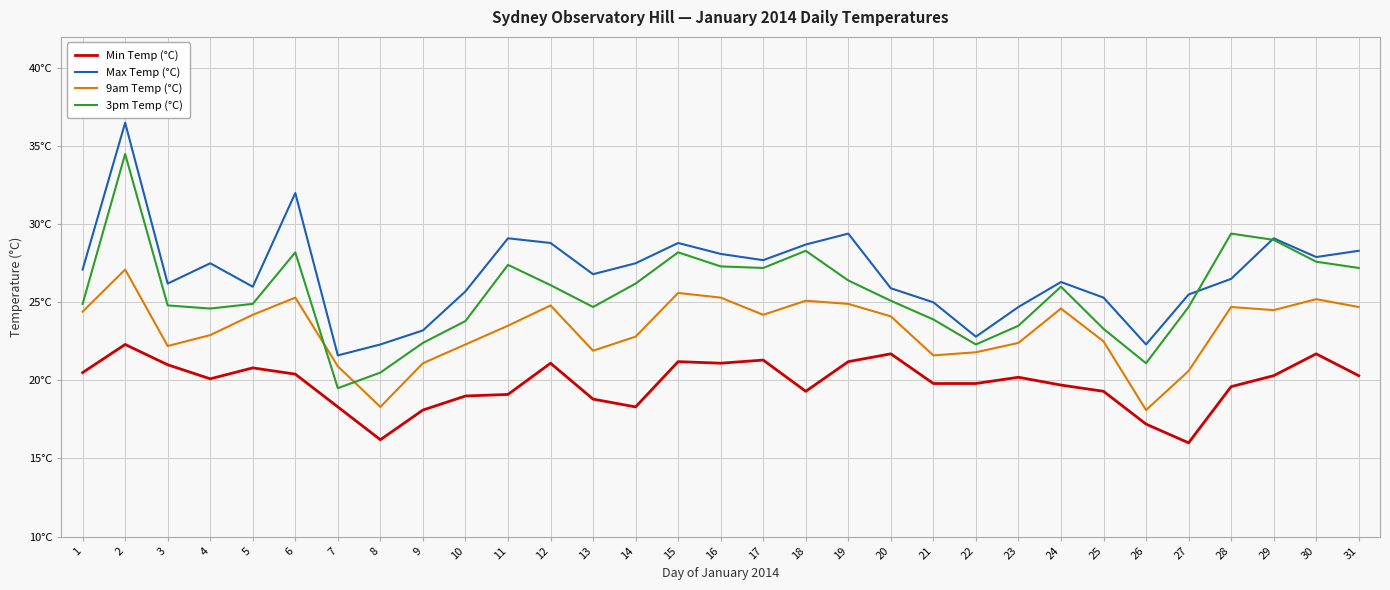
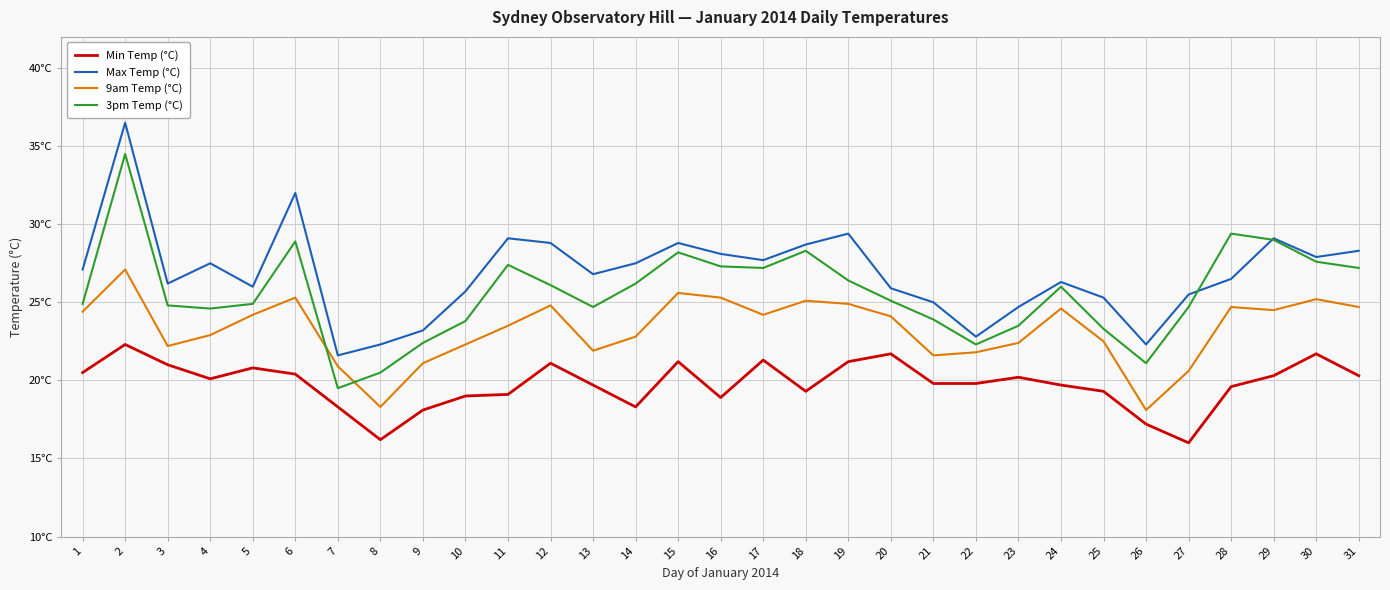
3pm Temp (°C), 6: 28.2°C -> 28.9°C
Min Temp (°C), 13: 18.8°C -> 19.7°C
Min Temp (°C), 16: 21.1°C -> 18.9°C
